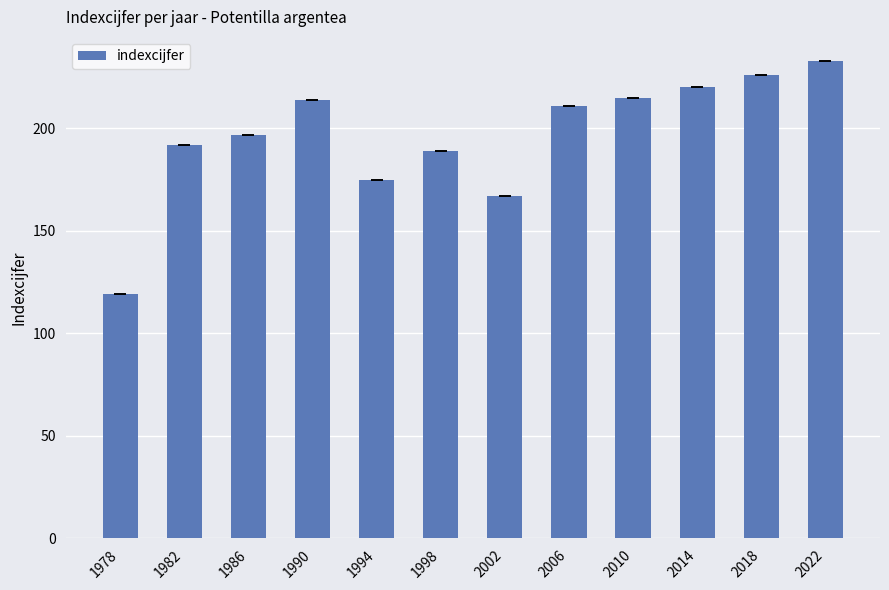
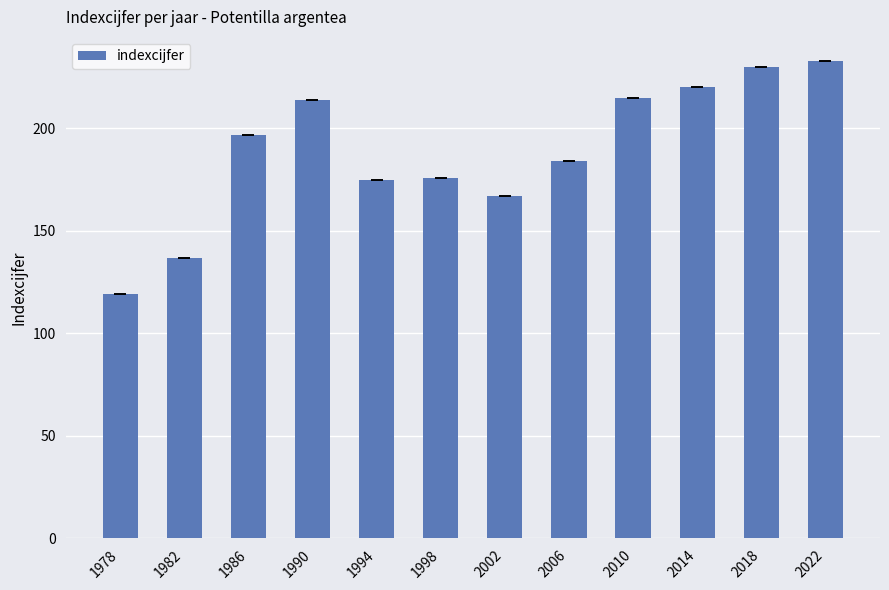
1982: 192 -> 137
1998: 189 -> 176
2006: 211 -> 184
2018: 226 -> 230
